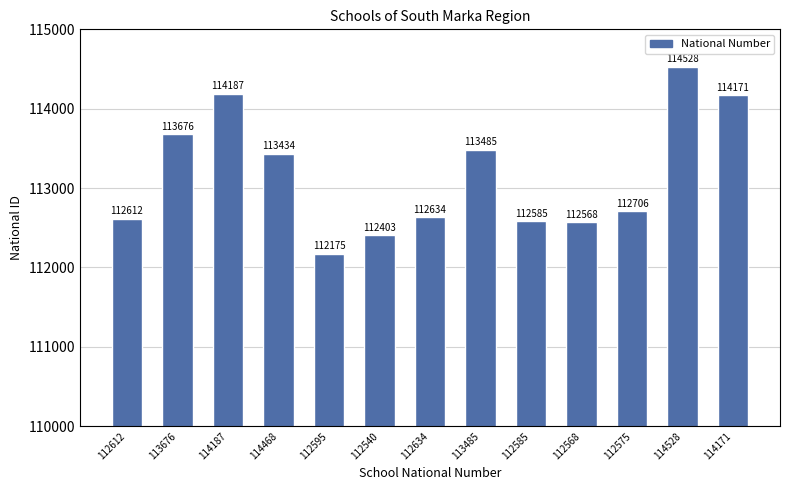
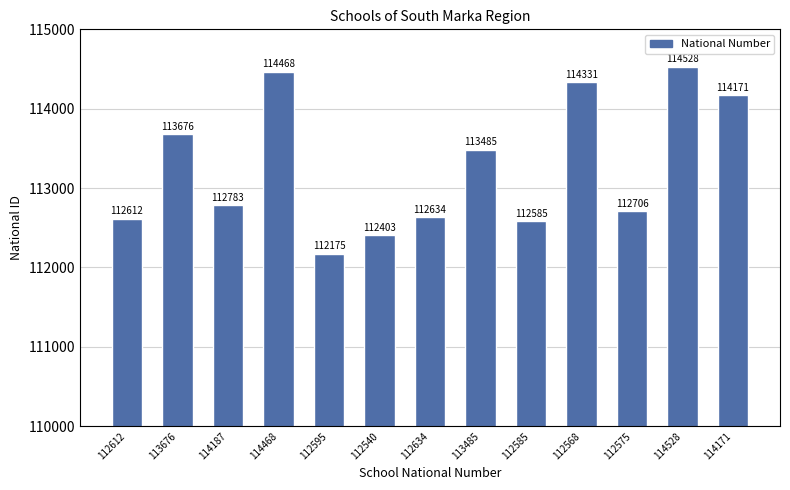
114187: 114187 -> 112783
114468: 113434 -> 114468
112568: 112568 -> 114331
